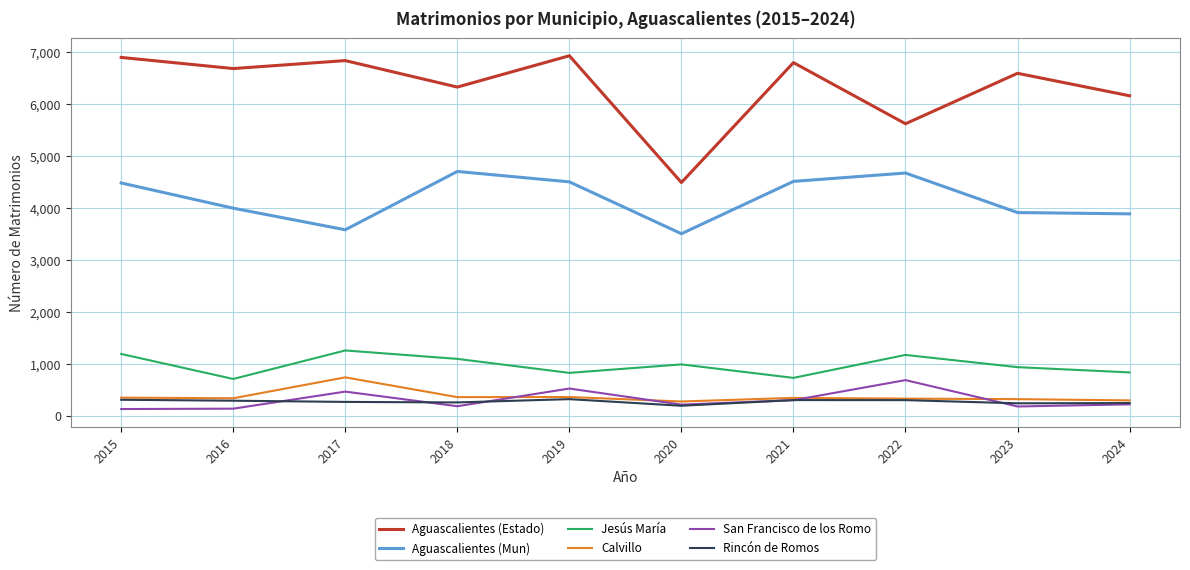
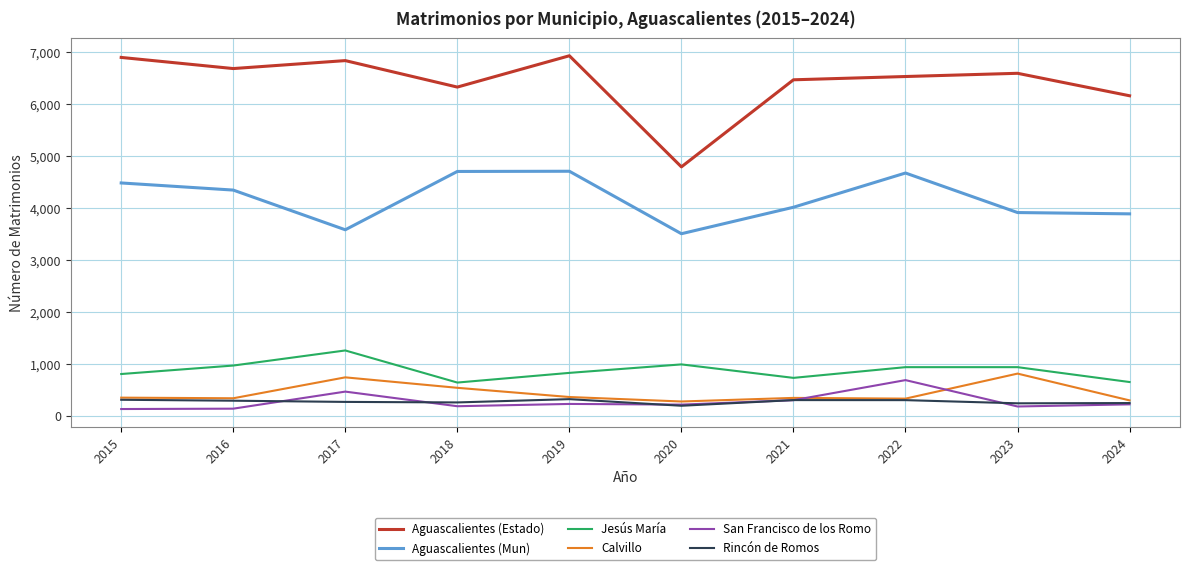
Jesús María, 2015: 1,200 -> 800
Aguascalientes (Mun), 2016: 4,000 -> 4,300
Jesús María, 2016: 700 -> 1,000
Jesús María, 2018: 1,100 -> 600
Calvillo, 2018: 400 -> 500
Aguascalientes (Mun), 2019: 4,500 -> 4,700
San Francisco de los Romo, 2019: 500 -> 200
Aguascalientes (Estado), 2020: 4,500 -> 4,800
Aguascalientes (Estado), 2021: 6,800 -> 6,500
Aguascalientes (Mun), 2021: 4,500 -> 4,000
Aguascalientes (Estado), 2022: 5,600 -> 6,500
Jesús María, 2022: 1,200 -> 900
Calvillo, 2023: 300 -> 800
Jesús María, 2024: 800 -> 700
